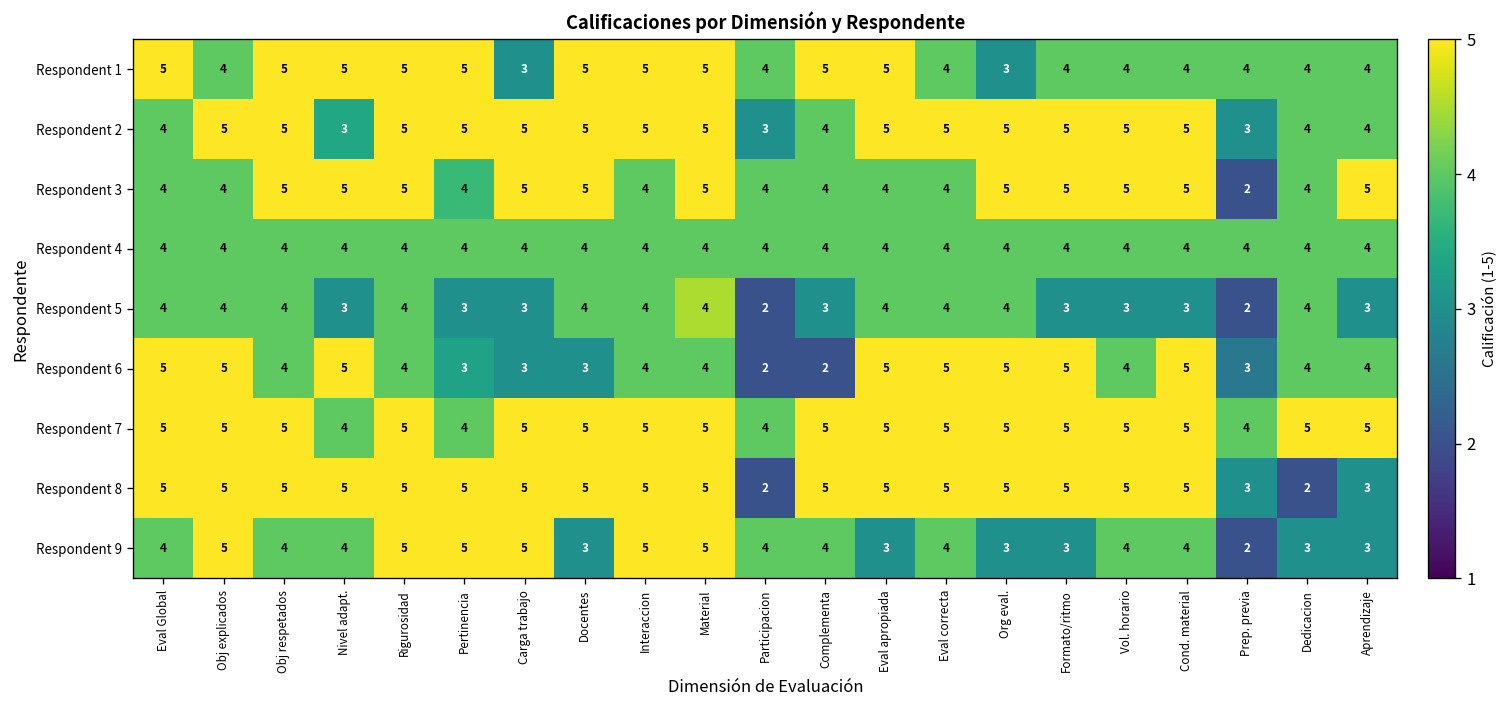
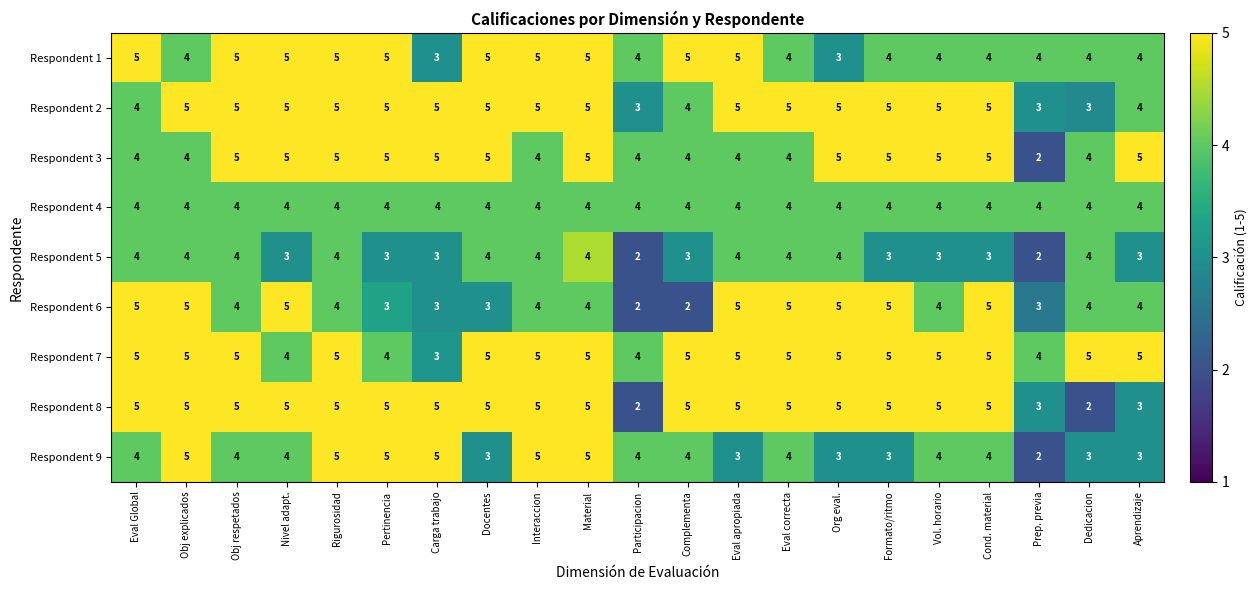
Respondent 2, Nivel adapt.: 3 -> 5
Respondent 2, Dedicacion: 4 -> 3
Respondent 3, Pertinencia: 4 -> 5
Respondent 7, Carga trabajo: 5 -> 3
